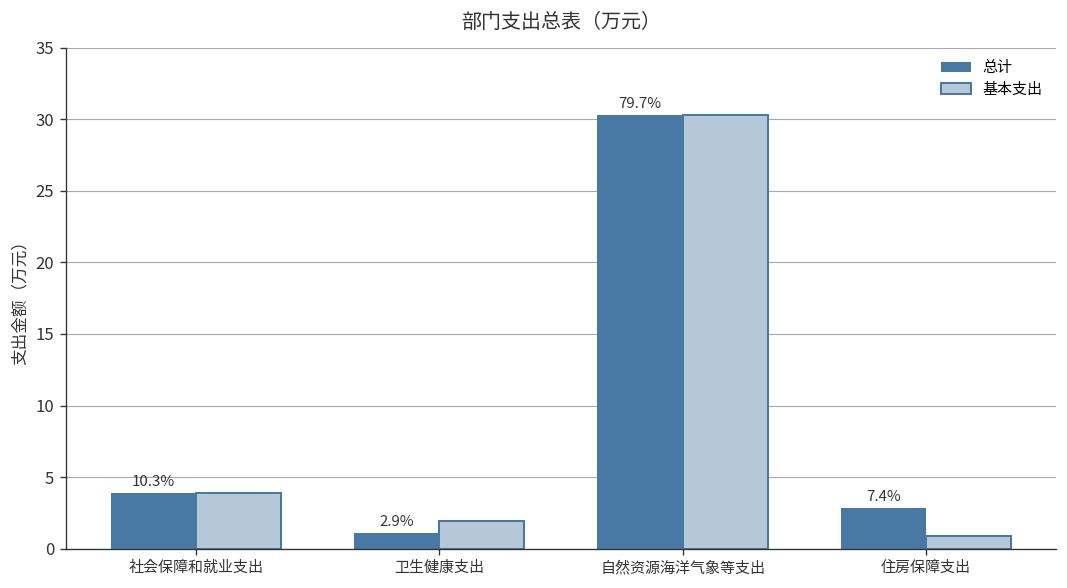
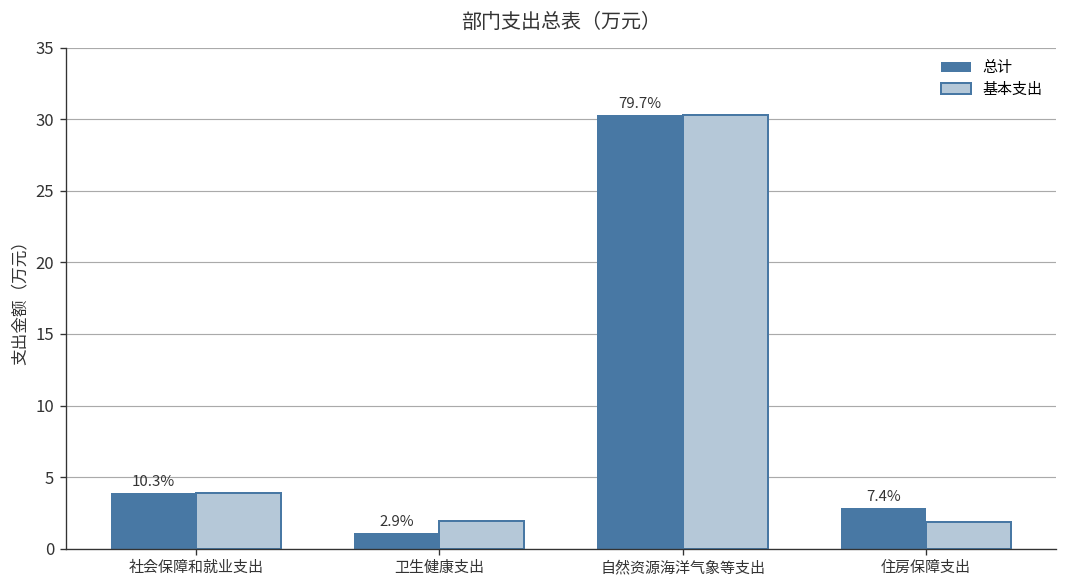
基本支出, 住房保障支出: 0.9 -> 1.9
